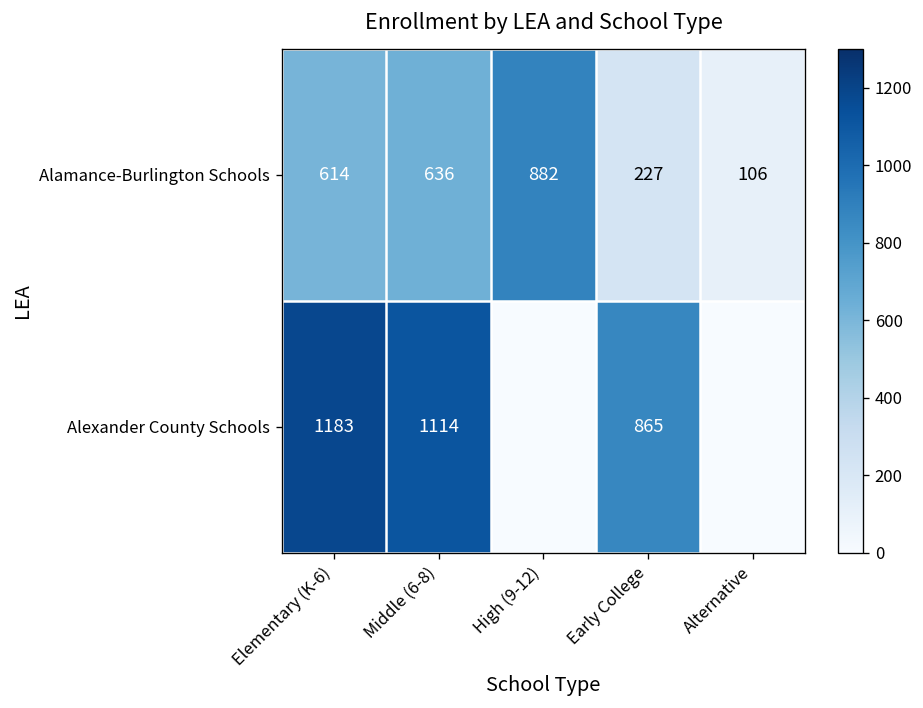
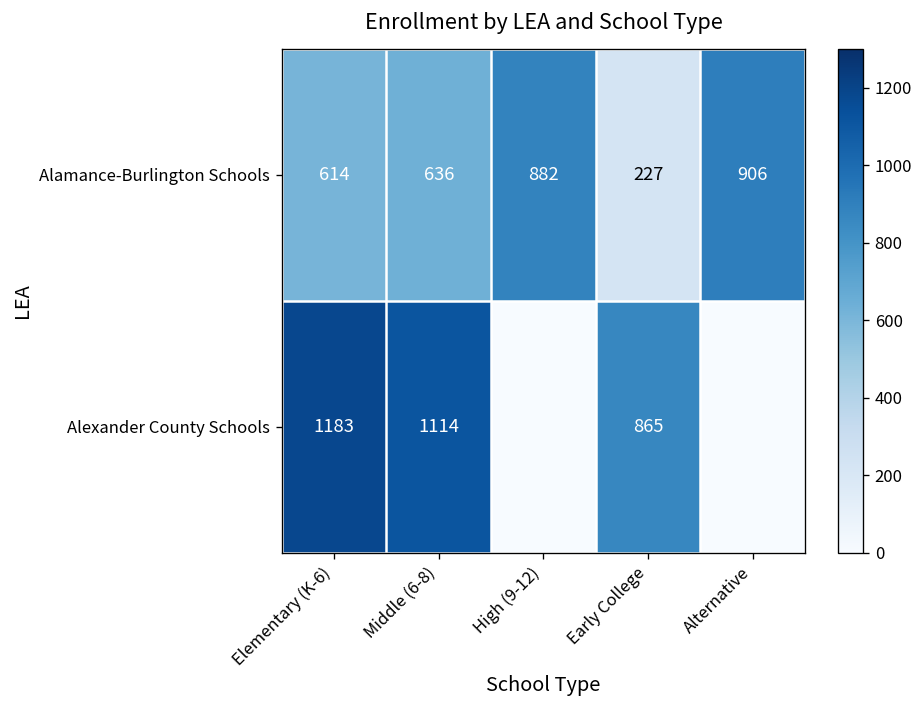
Alamance-Burlington Schools, Alternative: 106 -> 906
